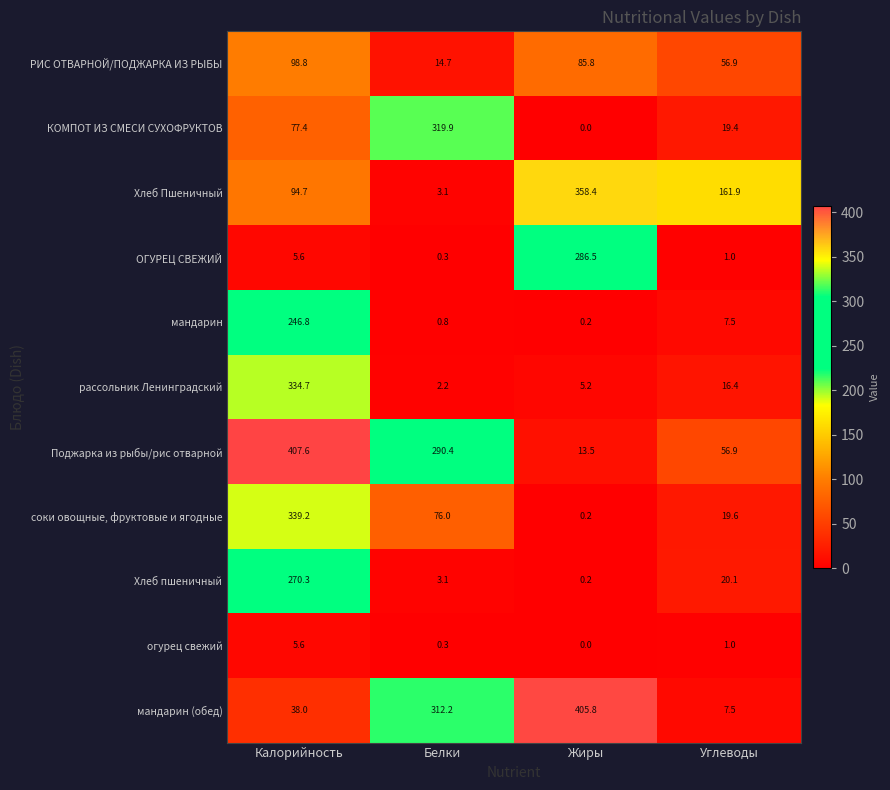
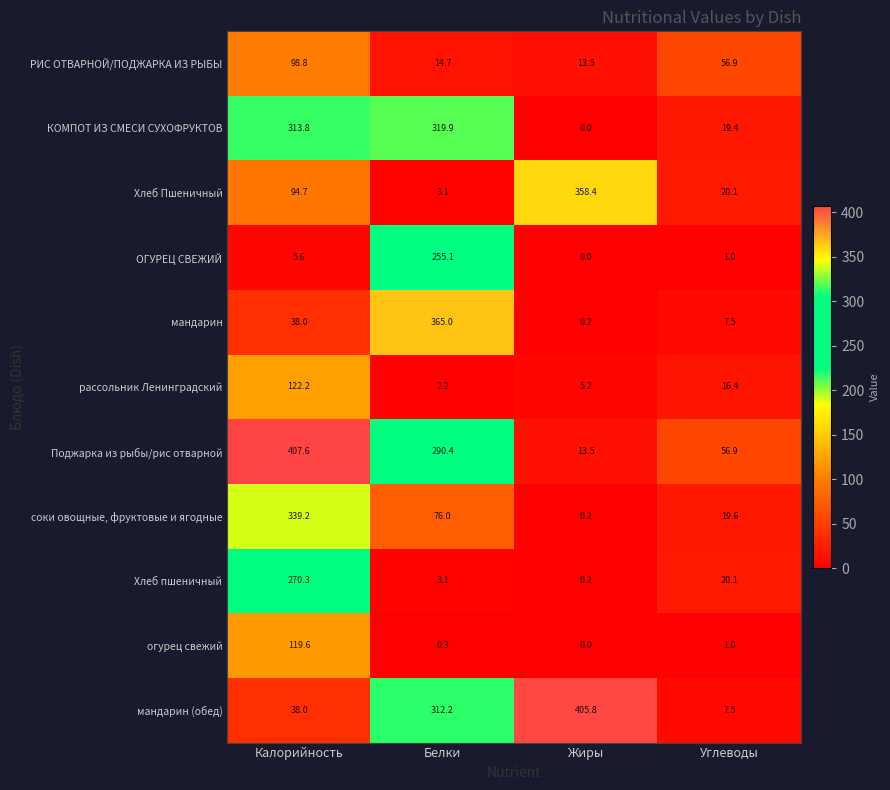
РИС ОТВАРНОЙ/ПОДЖАРКА ИЗ РЫБЫ, Жиры: 85.8 -> 13.5
КОМПОТ ИЗ СМЕСИ СУХОФРУКТОВ, Калорийность: 77.4 -> 313.8
Хлеб Пшеничный, Углеводы: 161.9 -> 20.1
ОГУРЕЦ СВЕЖИЙ, Белки: 0.3 -> 255.1
ОГУРЕЦ СВЕЖИЙ, Жиры: 286.5 -> 0.0
мандарин, Калорийность: 246.8 -> 38.0
мандарин, Белки: 0.8 -> 365.0
рассольник Ленинградский, Калорийность: 334.7 -> 122.2
огурец свежий, Калорийность: 5.6 -> 119.6
